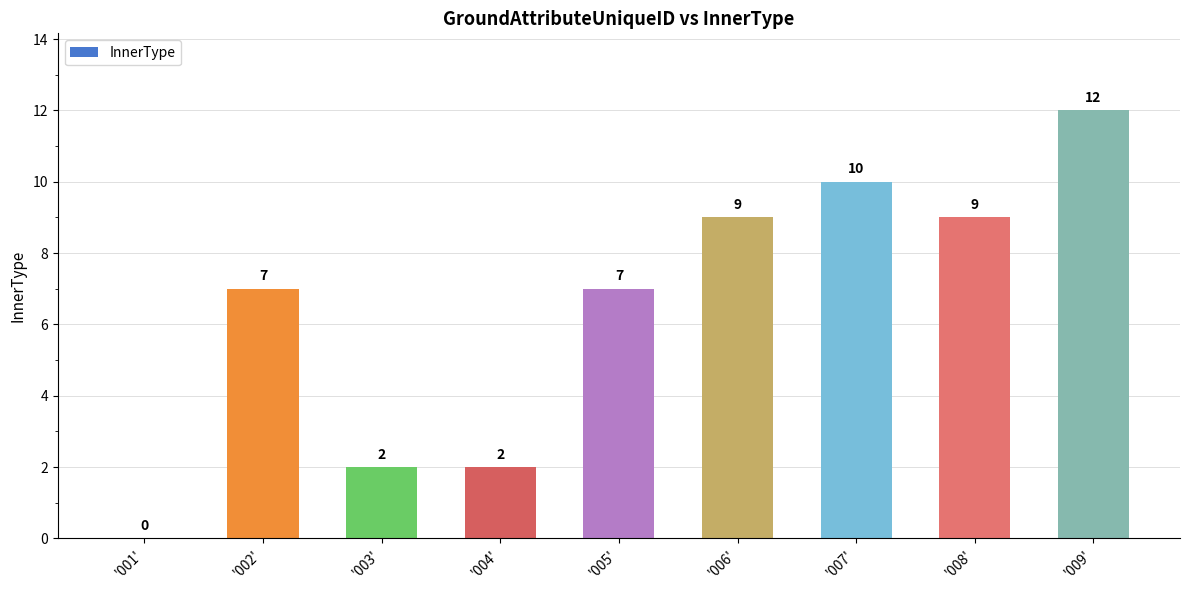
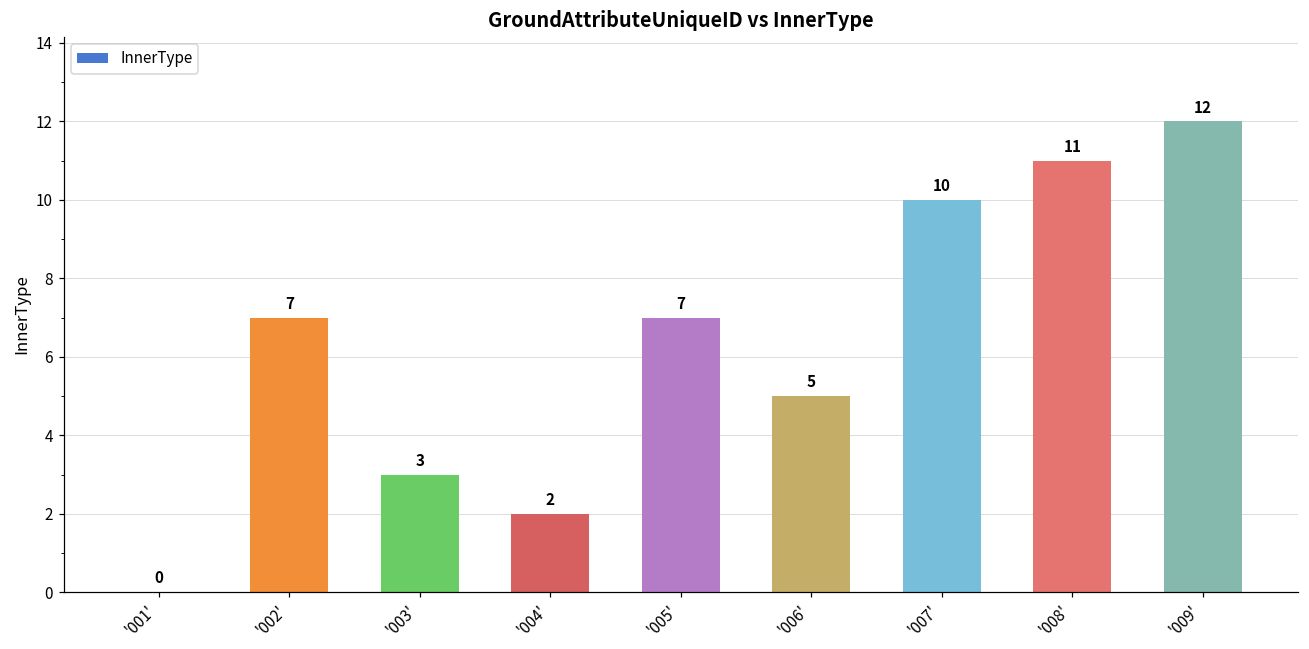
'003': 2 -> 3
'006': 9 -> 5
'008': 9 -> 11
